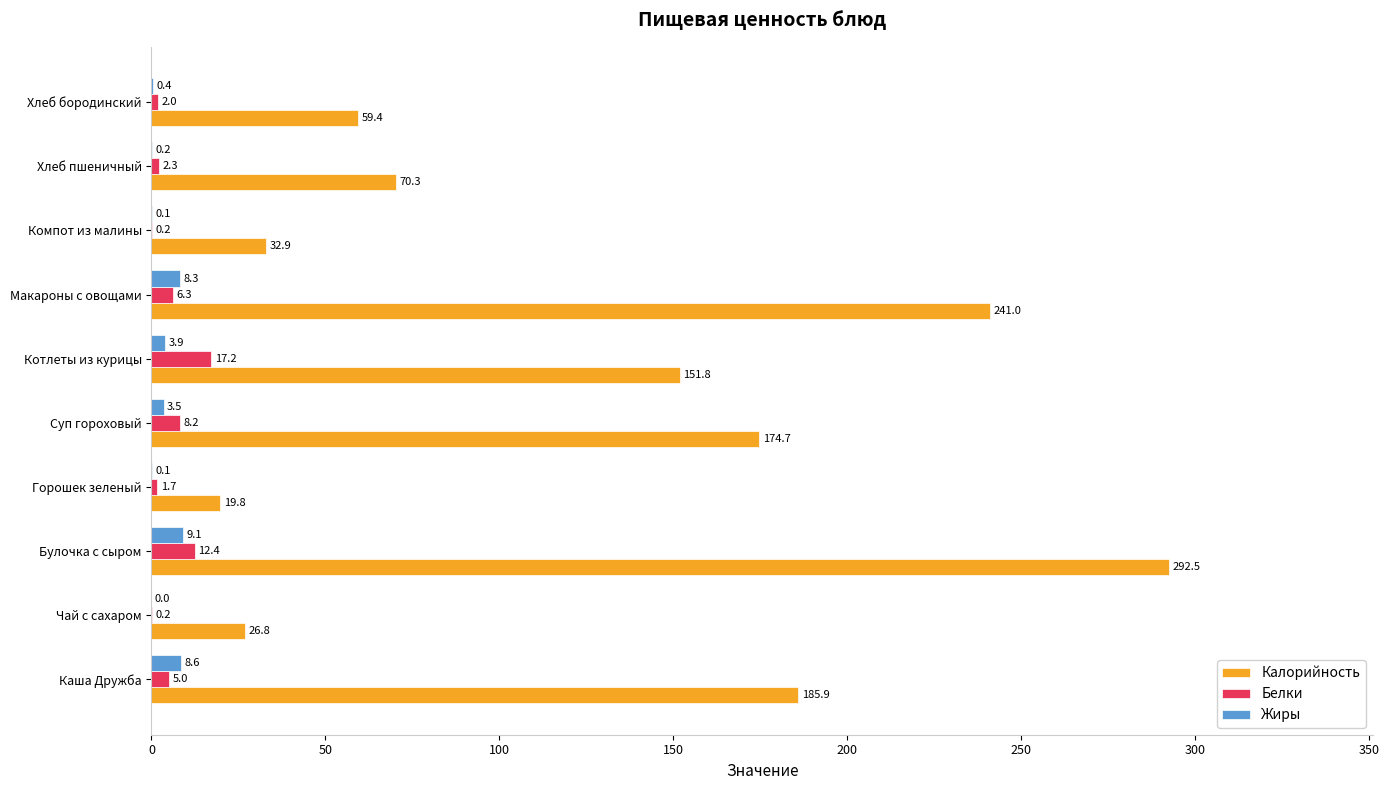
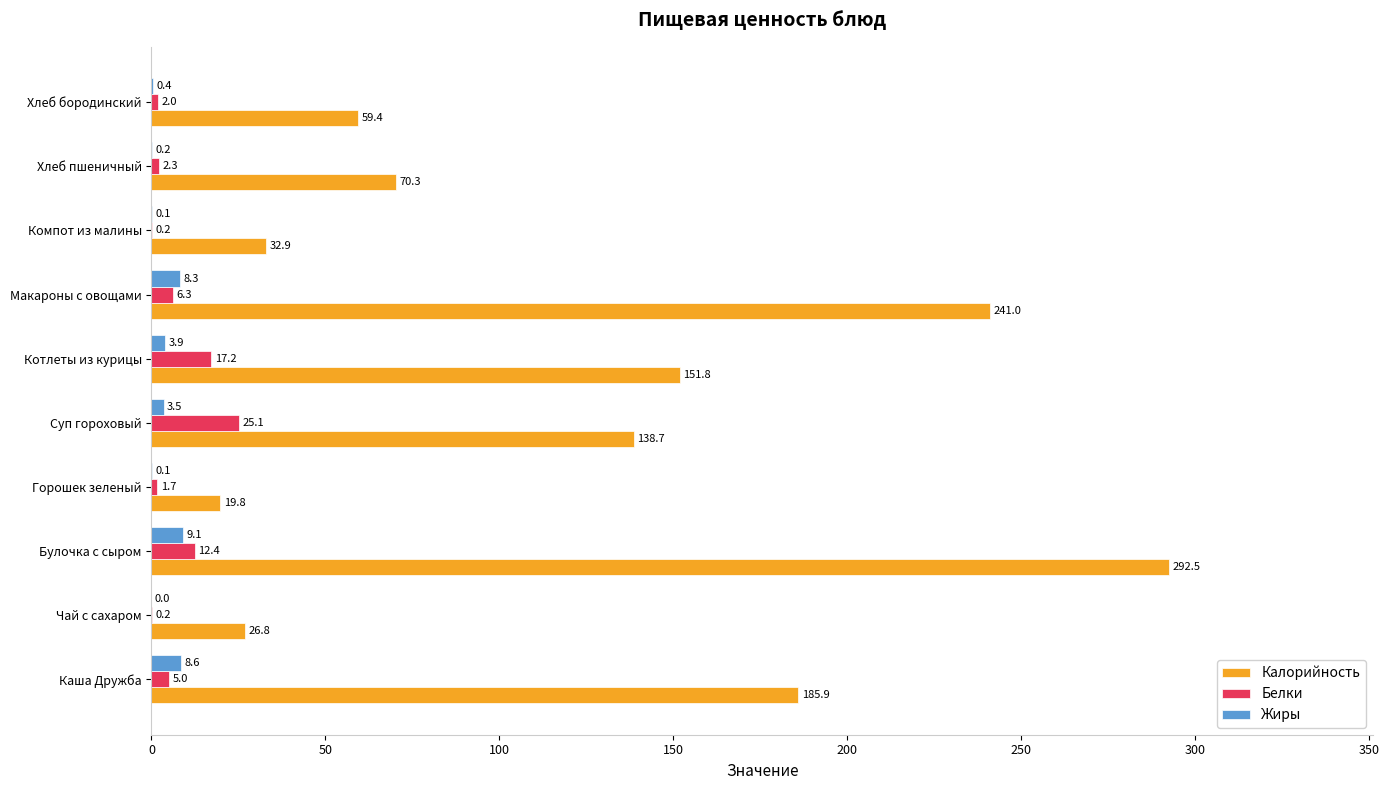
Белки, Суп гороховый: 8.2 -> 25.1
Калорийность, Суп гороховый: 174.7 -> 138.7
